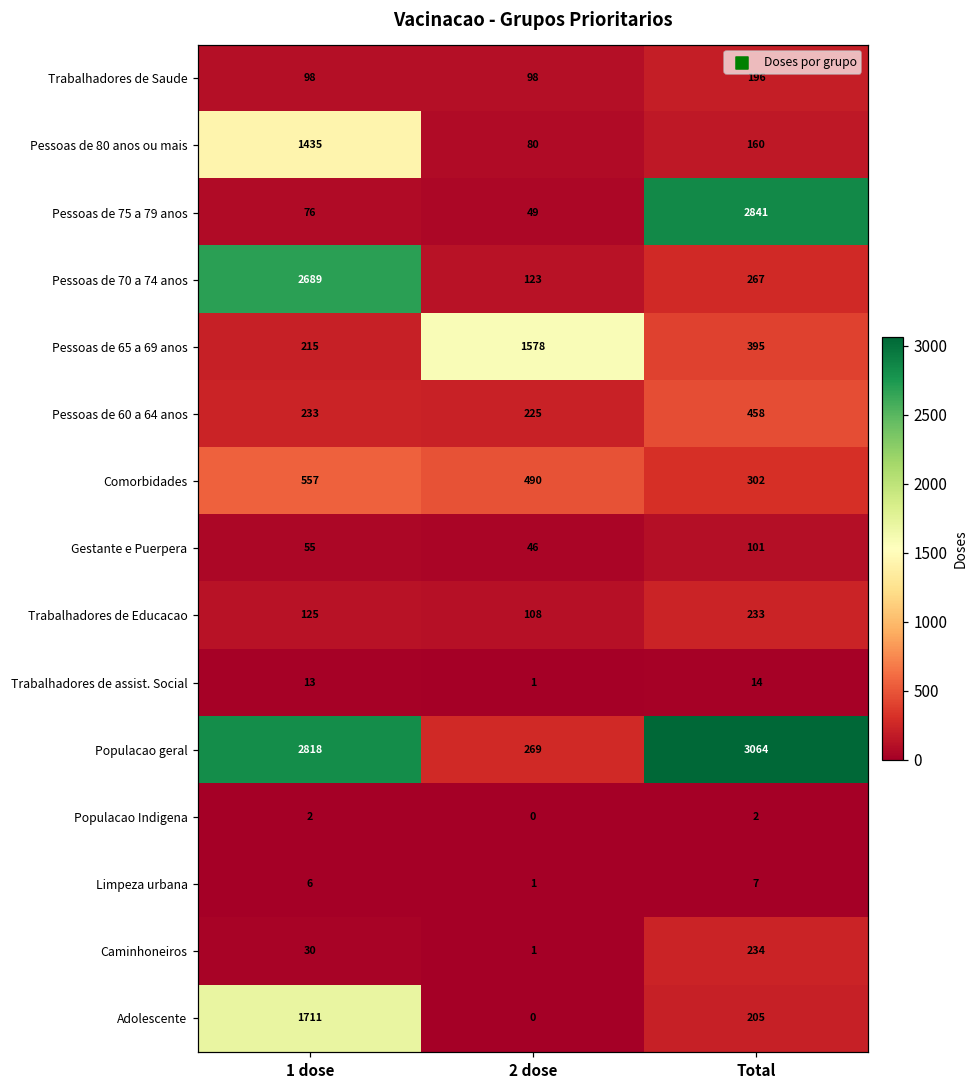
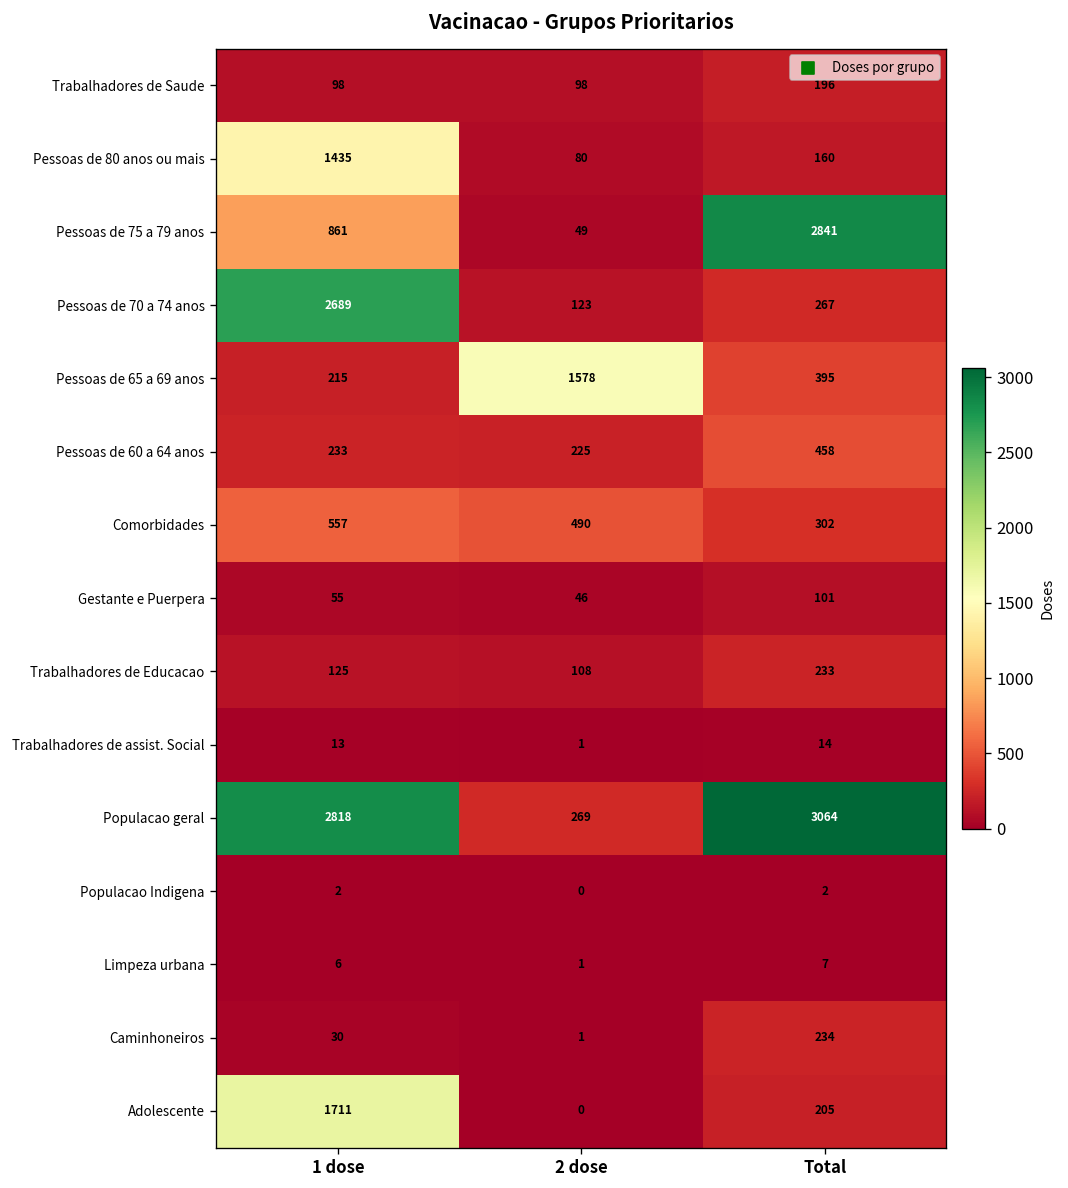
Pessoas de 75 a 79 anos, 1 dose: 76 -> 861
